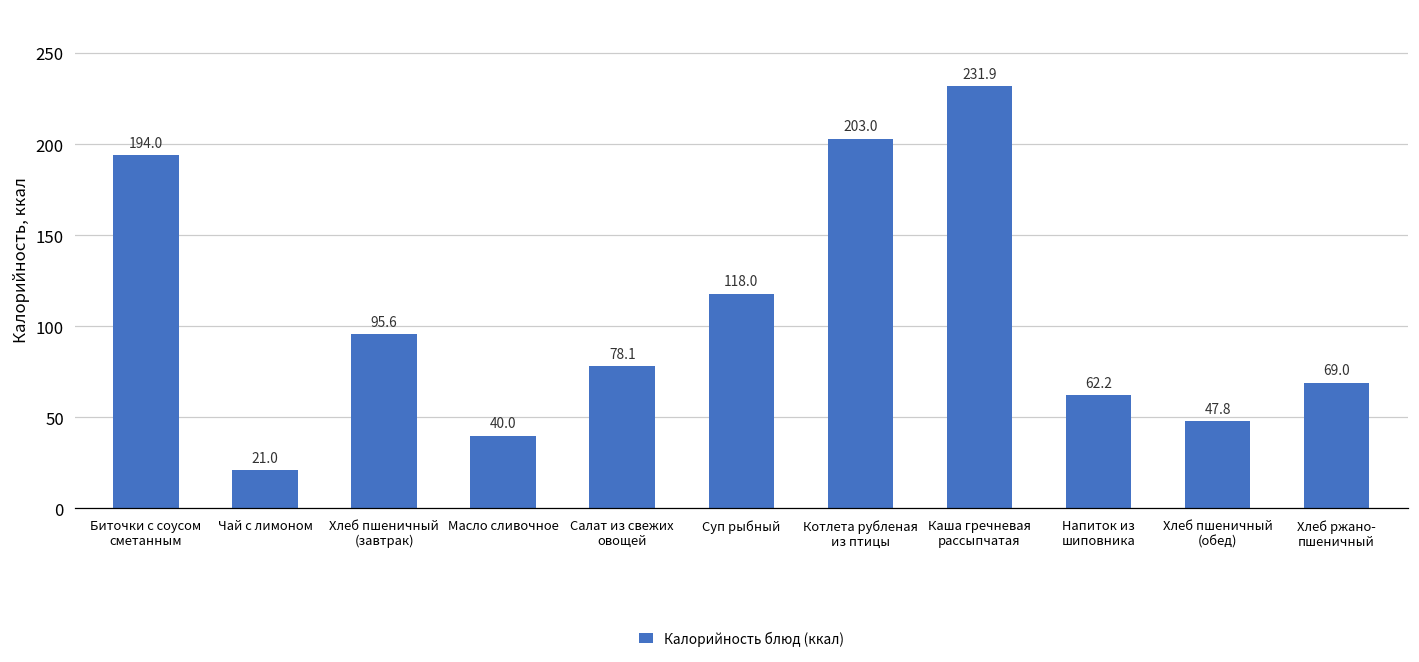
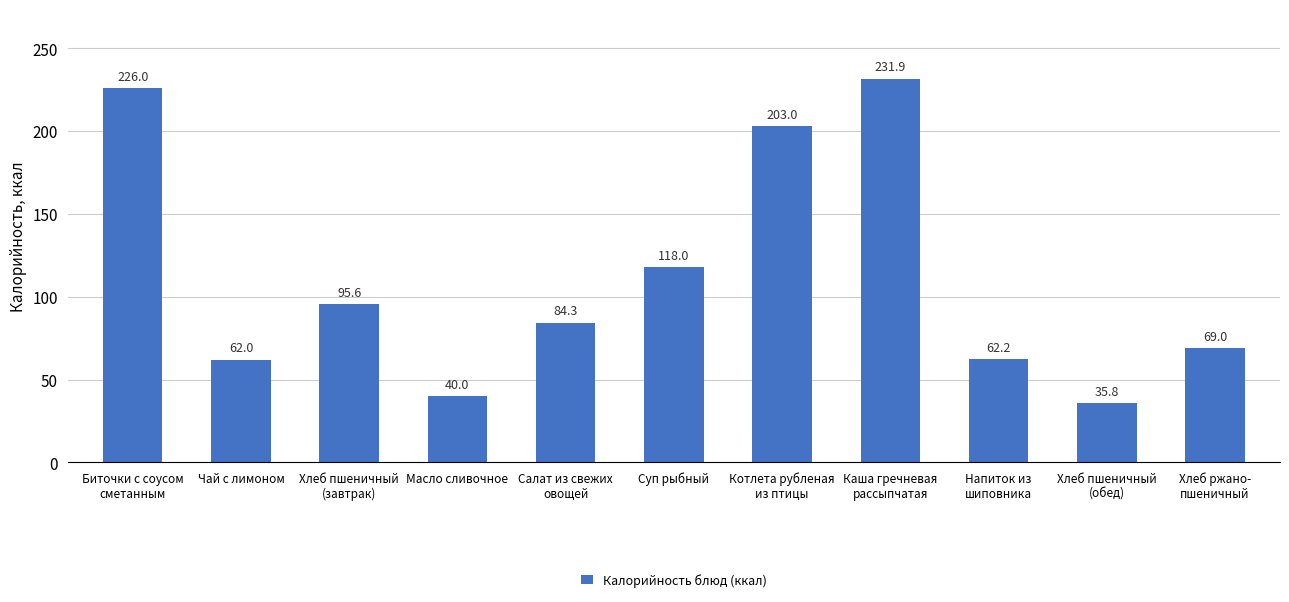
Биточки с соусом сметанным: 194.0 -> 226.0
Чай с лимоном: 21.0 -> 62.0
Салат из свежих овощей: 78.1 -> 84.3
Хлеб пшеничный (обед): 47.8 -> 35.8
